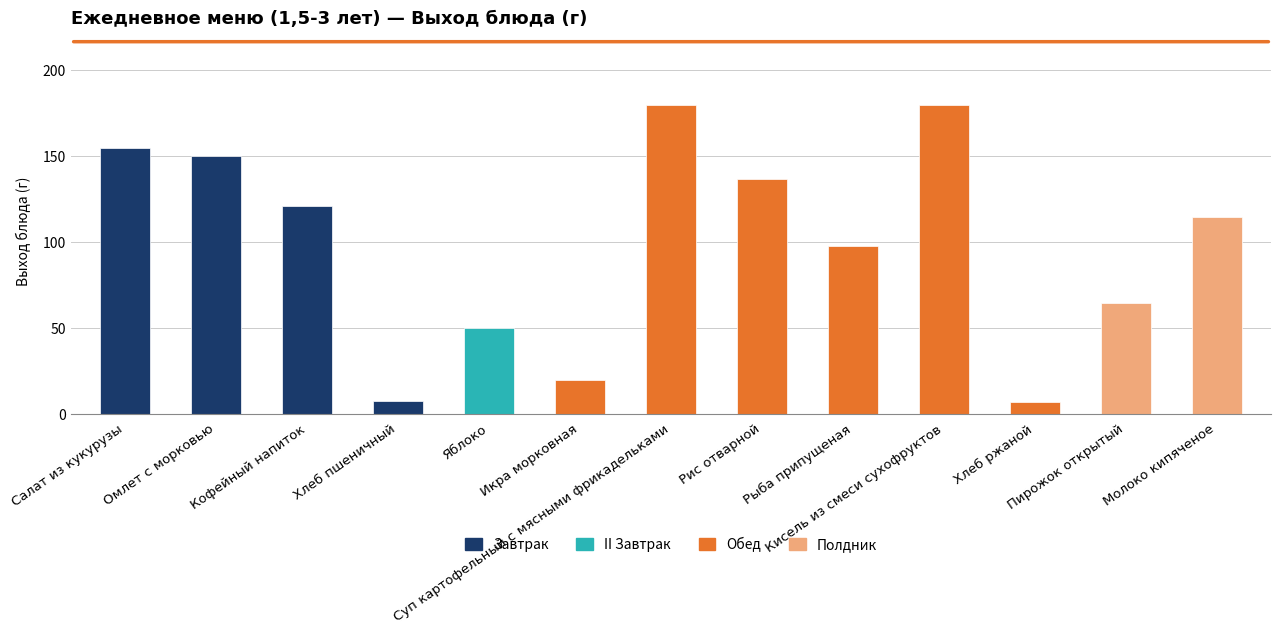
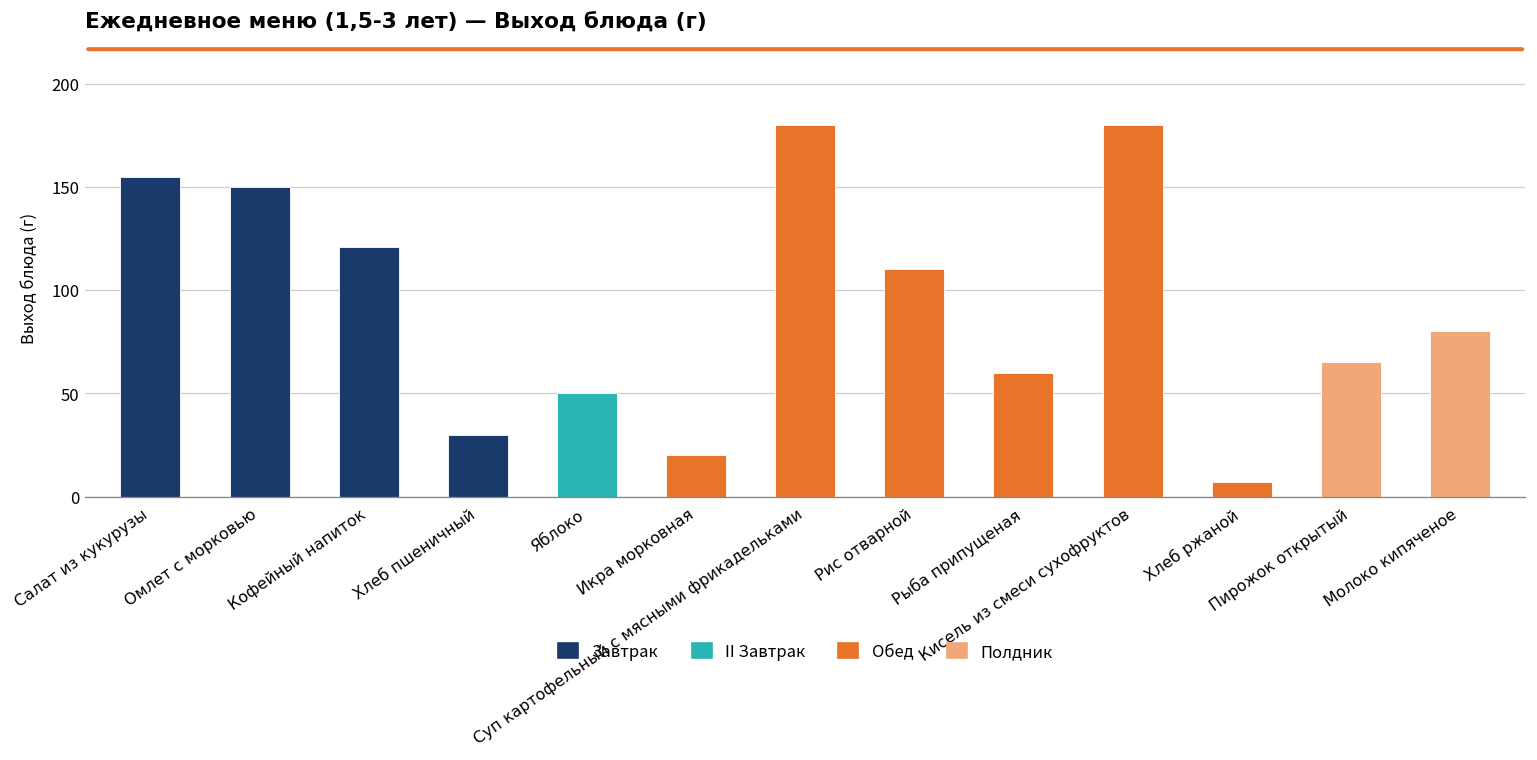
Хлеб пшеничный: 8 -> 30
Рис отварной: 137 -> 110
Рыба припущеная: 98 -> 60
Молоко кипяченое: 115 -> 80
